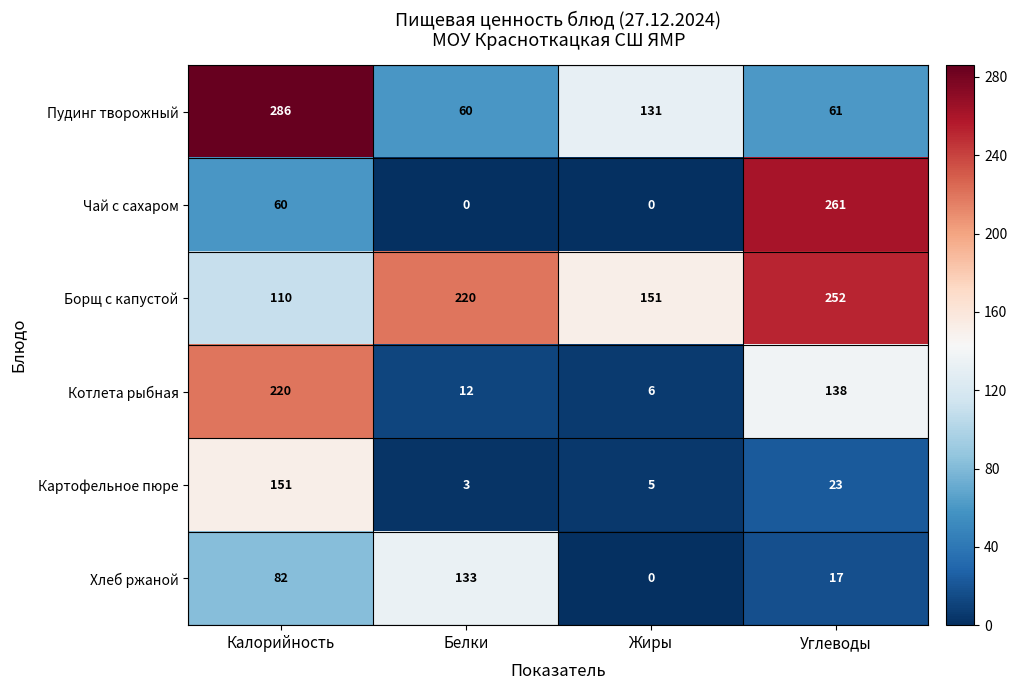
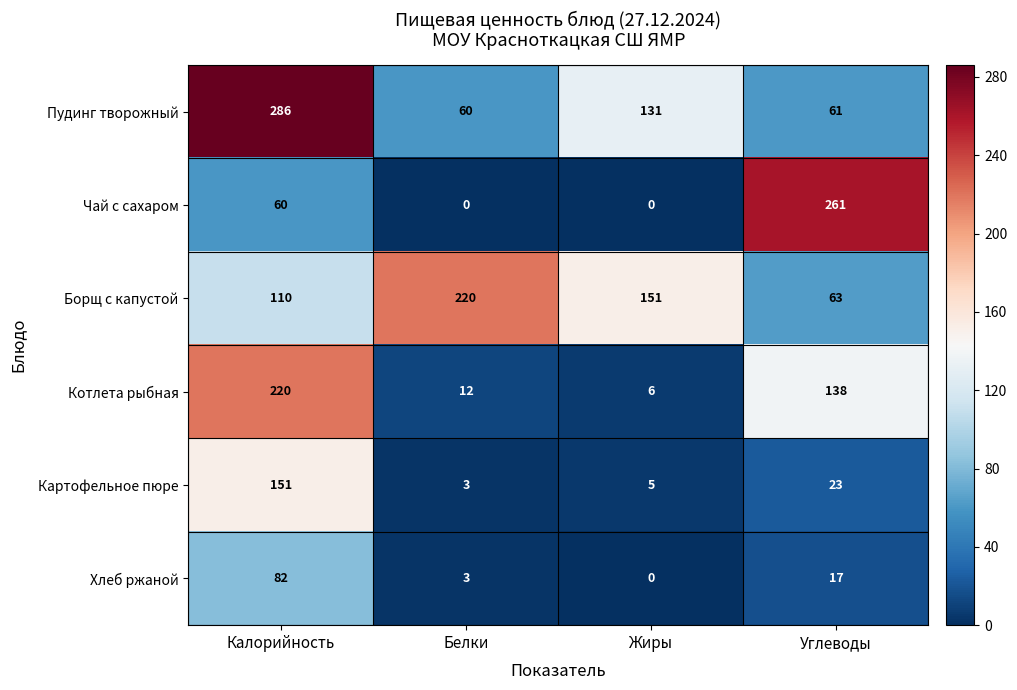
Борщ с капустой, Углеводы: 252 -> 63
Хлеб ржаной, Белки: 133 -> 3
